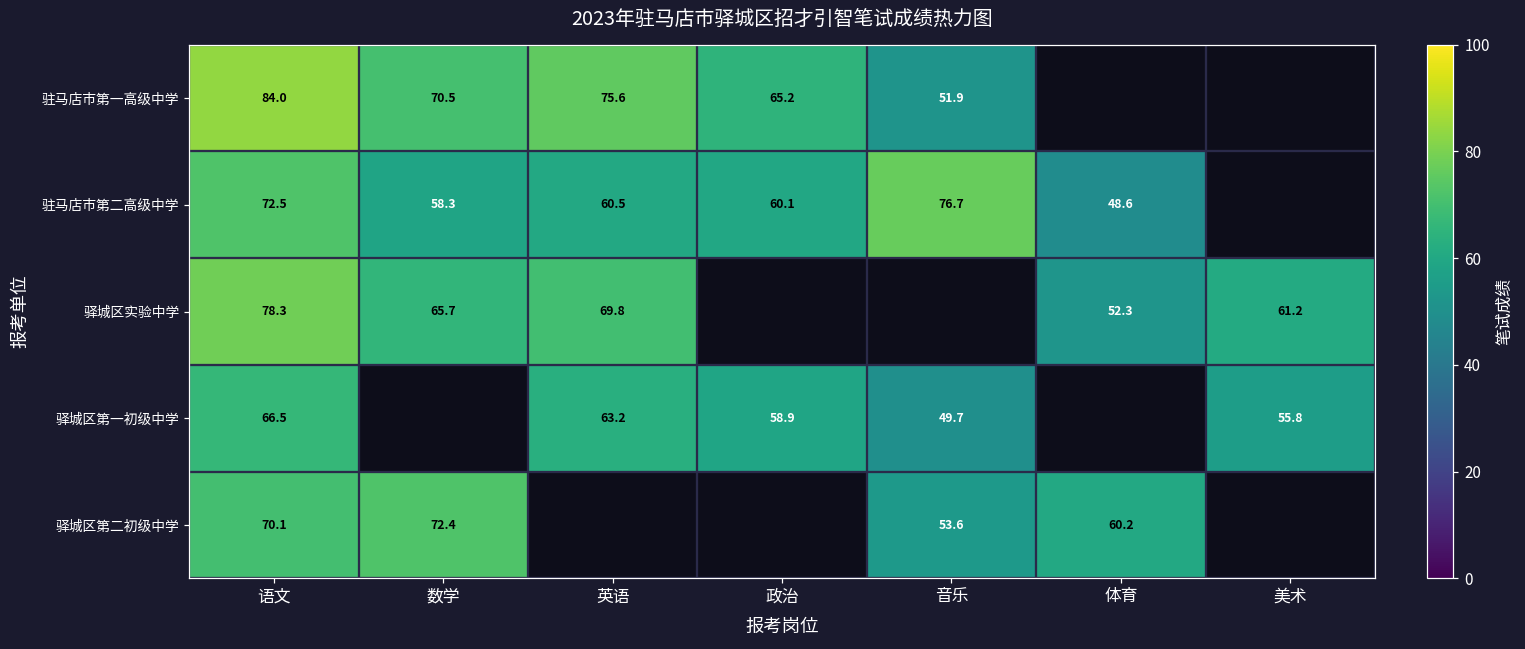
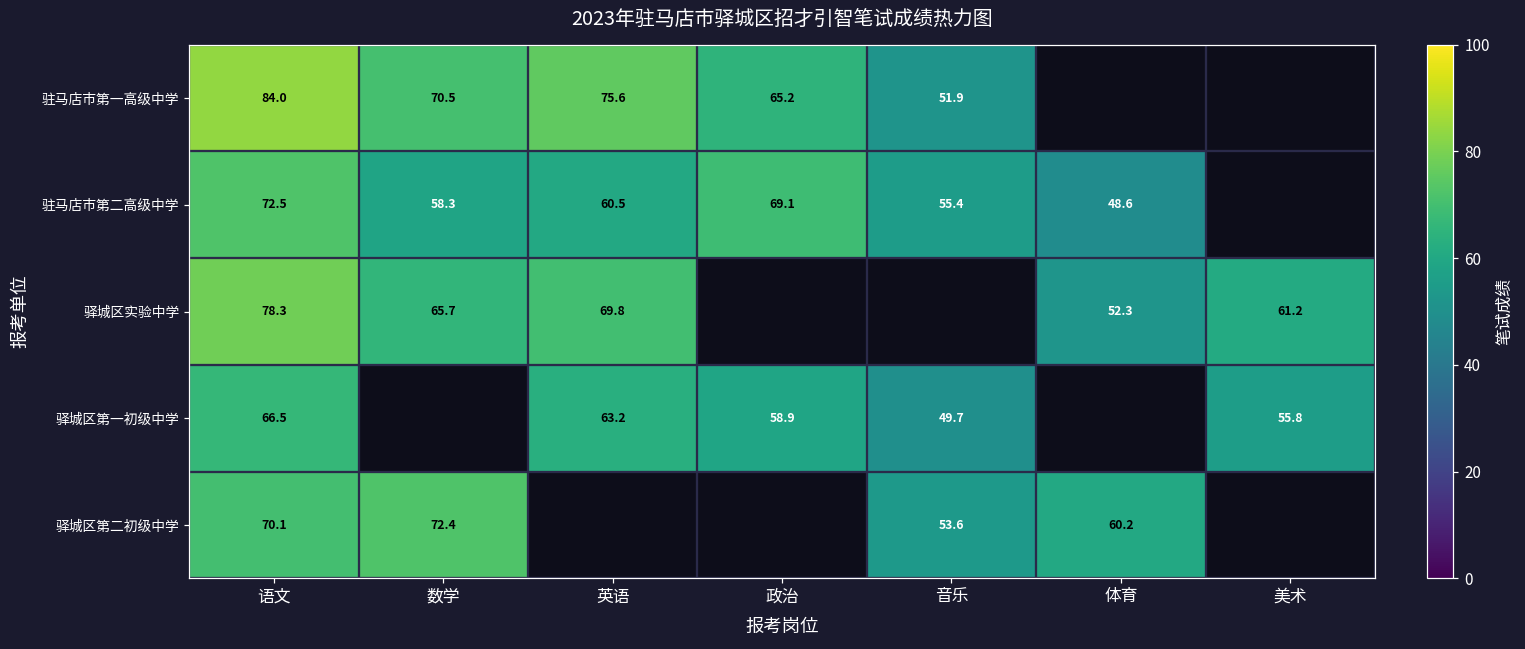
驻马店市第二高级中学, 政治: 60.1 -> 69.1
驻马店市第二高级中学, 音乐: 76.7 -> 55.4
